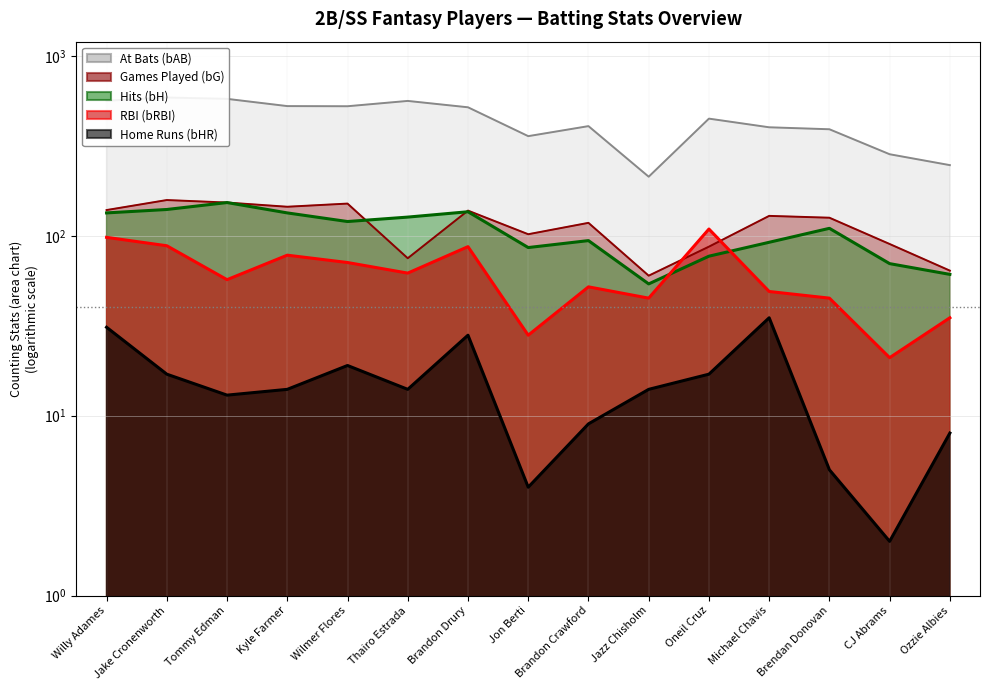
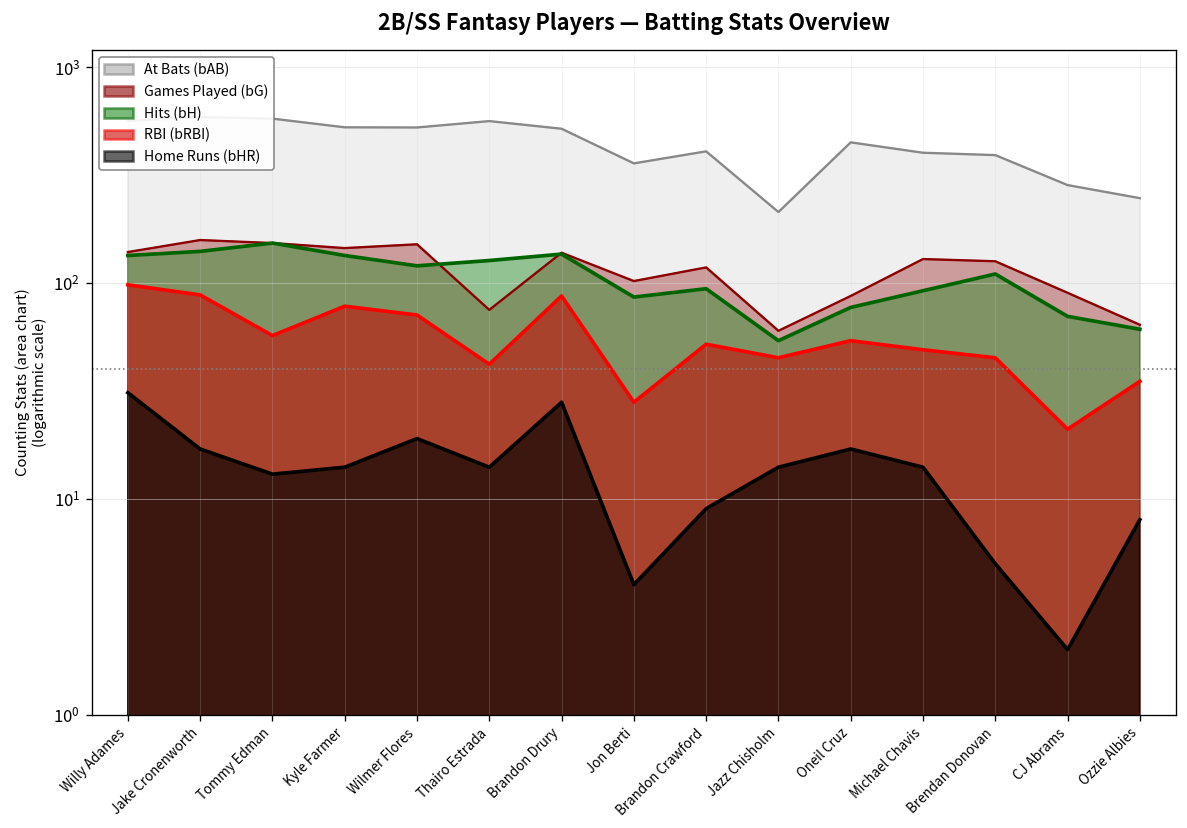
RBI (bRBI), Thairo Estrada: 62 -> 42
RBI (bRBI), Oneil Cruz: 110 -> 54
Home Runs (bHR), Michael Chavis: 35 -> 14
